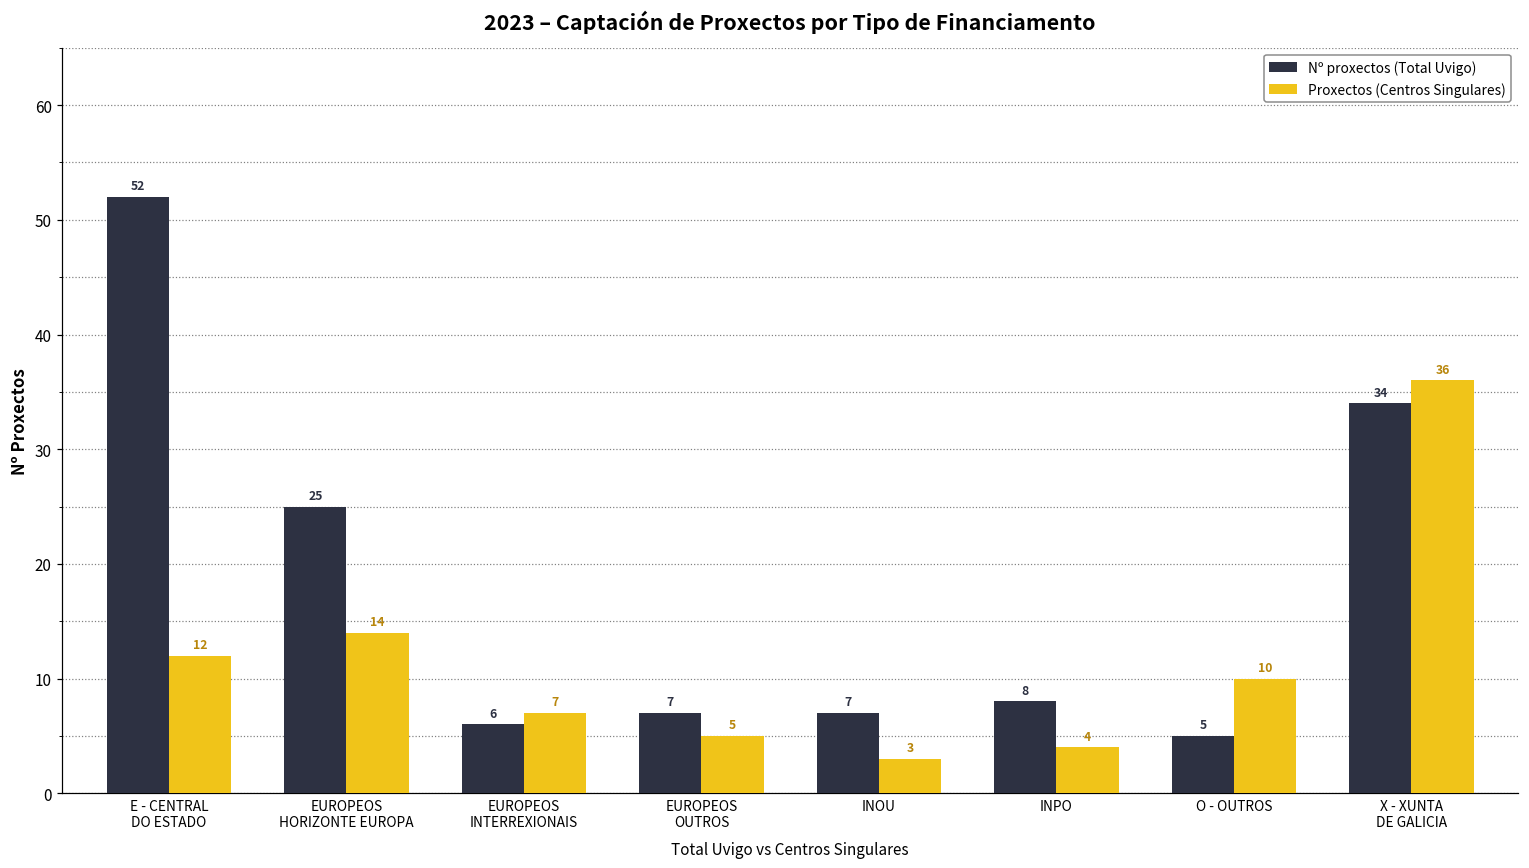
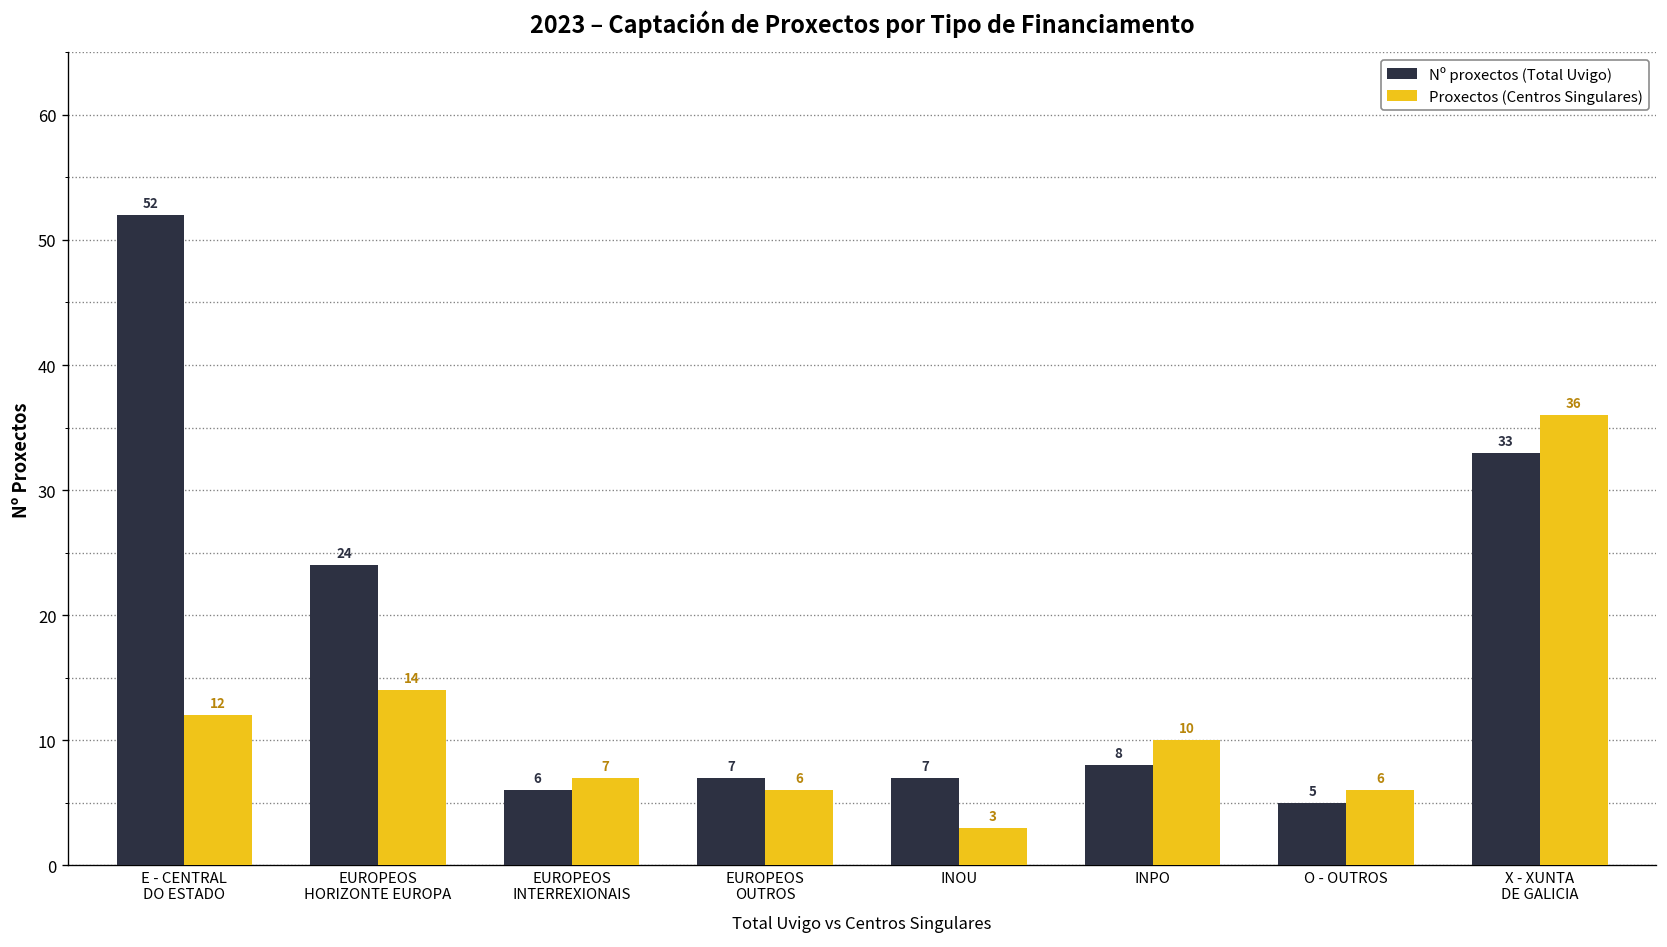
Nº proxectos (Total Uvigo), EUROPEOS HORIZONTE EUROPA: 25 -> 24
Proxectos (Centros Singulares), EUROPEOS OUTROS: 5 -> 6
Proxectos (Centros Singulares), INPO: 4 -> 10
Proxectos (Centros Singulares), O - OUTROS: 10 -> 6
Nº proxectos (Total Uvigo), X - XUNTA DE GALICIA: 34 -> 33
